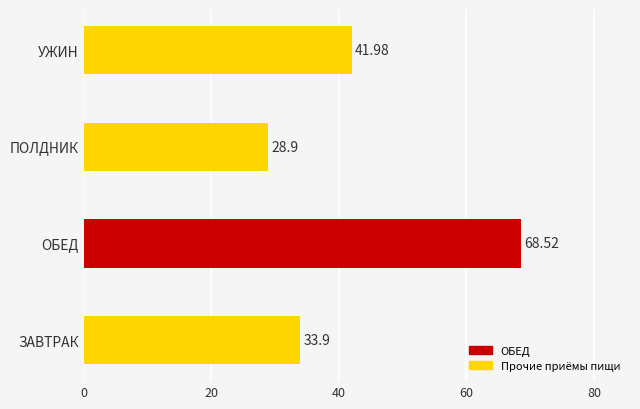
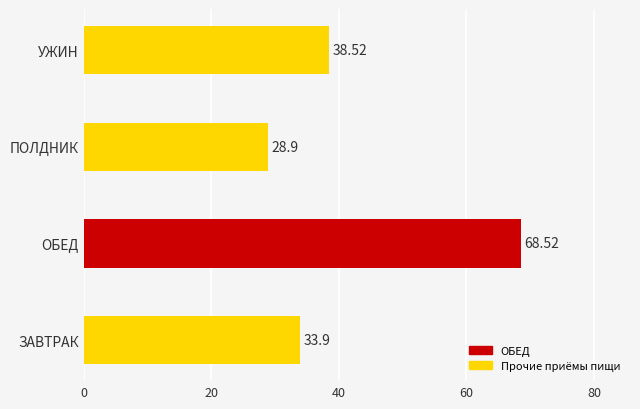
УЖИН: 41.98 -> 38.52
